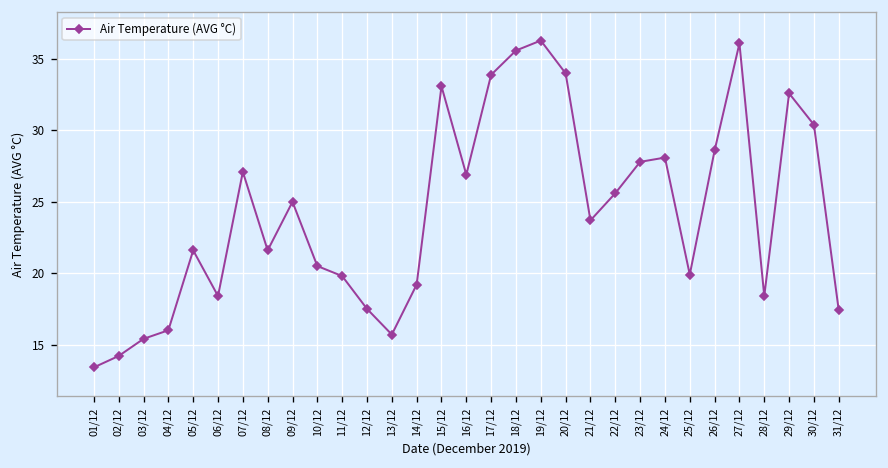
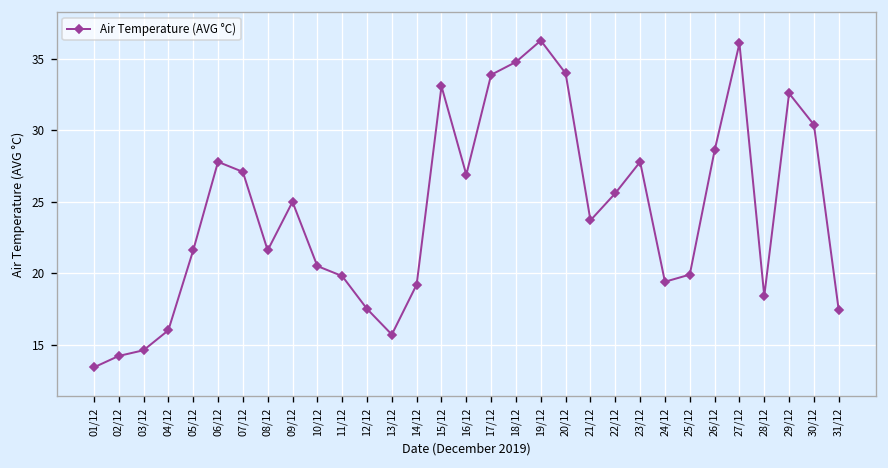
03/12: 15.4 -> 14.6
06/12: 18.4 -> 27.8
18/12: 35.6 -> 34.8
24/12: 28.1 -> 19.4
